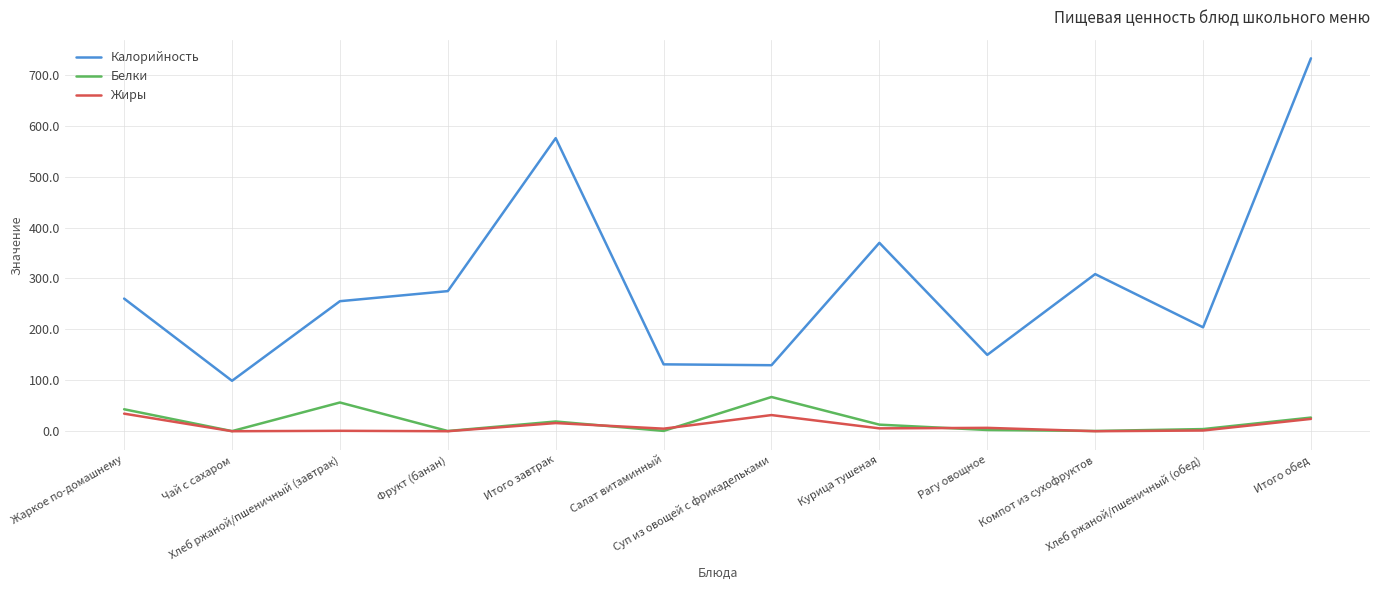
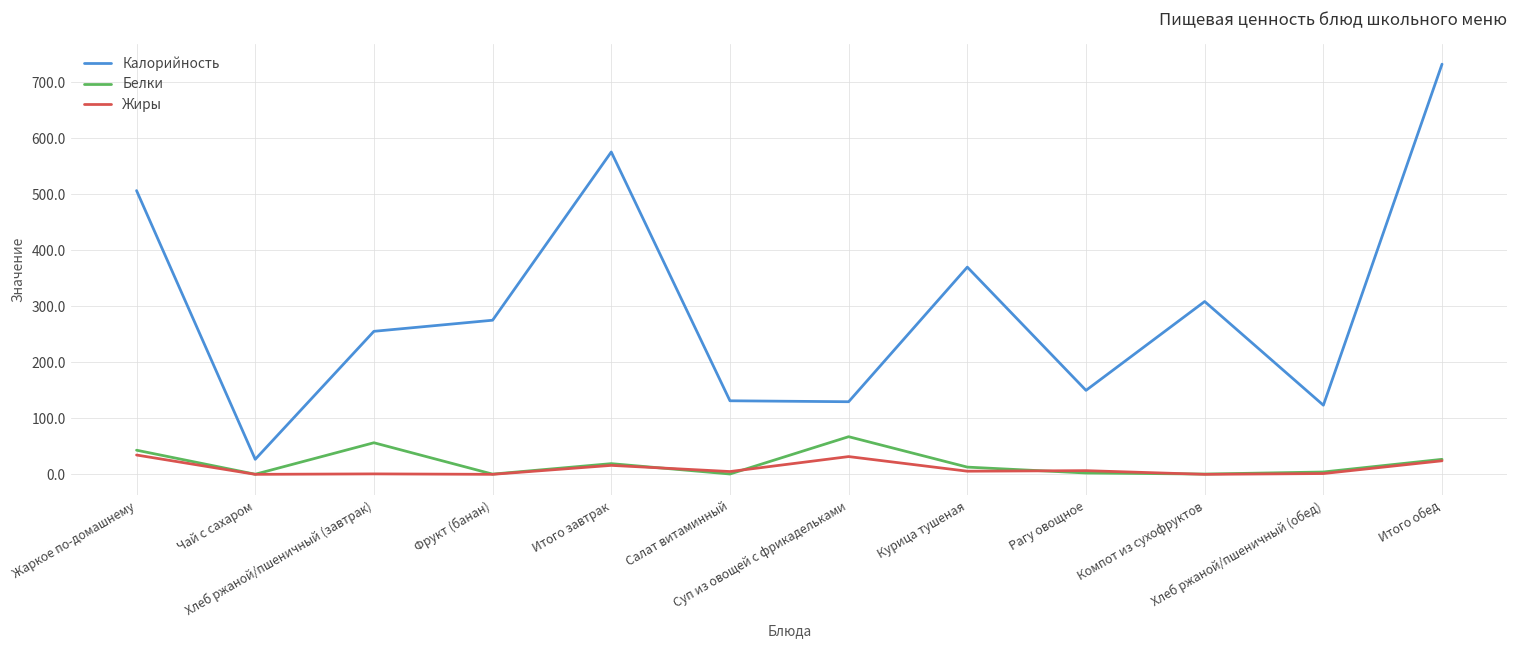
Калорийность, Жаркое по-домашнему: 260 -> 510
Калорийность, Чай с сахаром: 100 -> 30
Калорийность, Хлеб ржаной/пшеничный (обед): 200 -> 120
